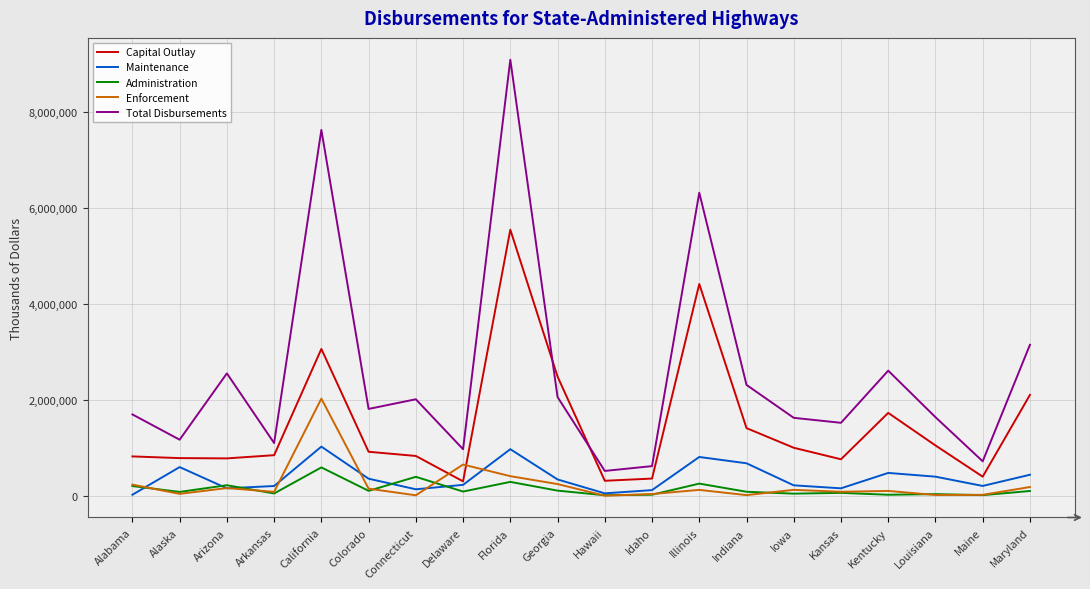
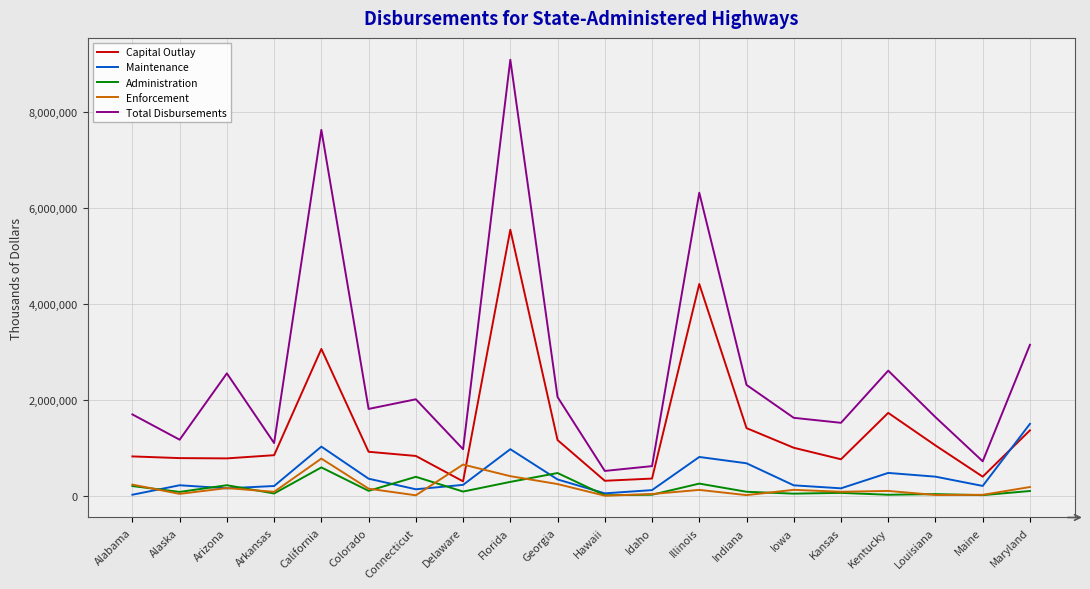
Maintenance, Alaska: 600,000 -> 200,000
Enforcement, California: 2,000,000 -> 800,000
Capital Outlay, Georgia: 2,500,000 -> 1,200,000
Administration, Georgia: 100,000 -> 500,000
Capital Outlay, Maryland: 2,100,000 -> 1,400,000
Maintenance, Maryland: 400,000 -> 1,500,000
